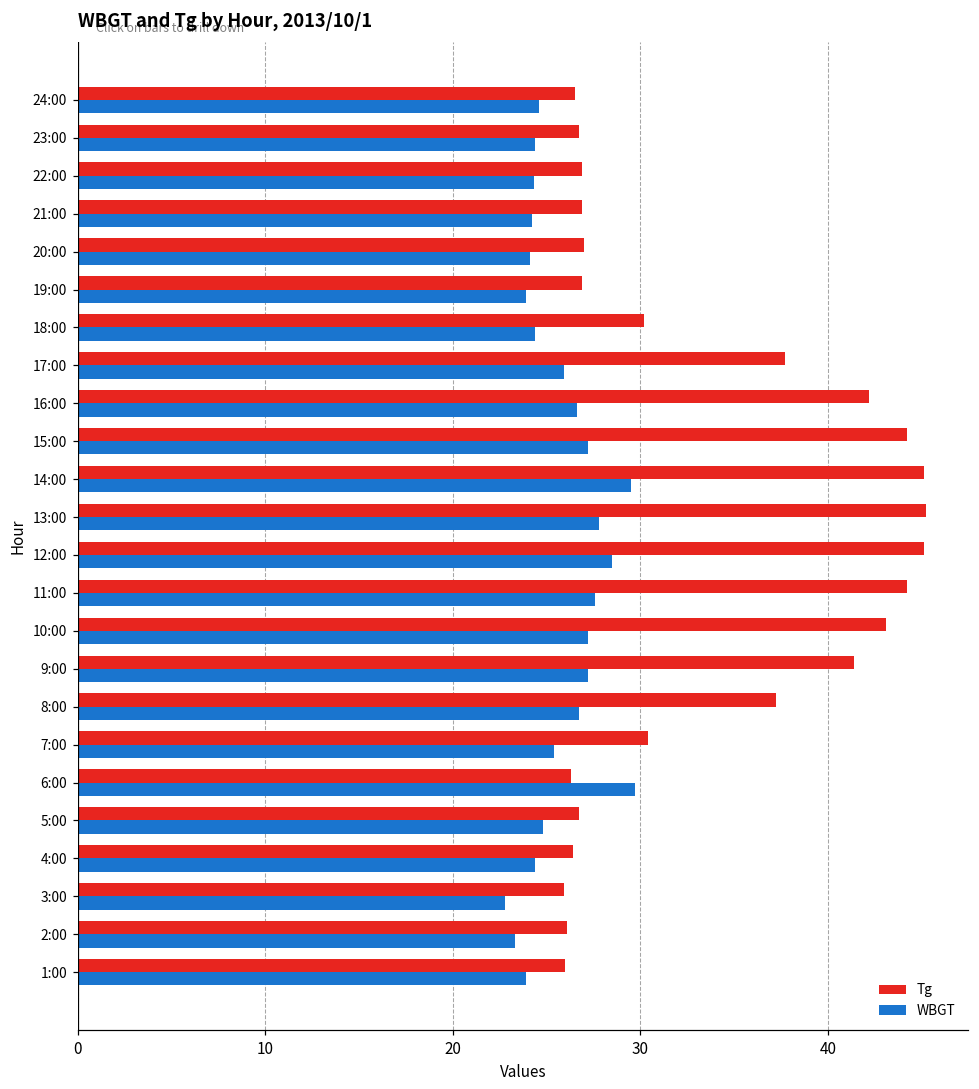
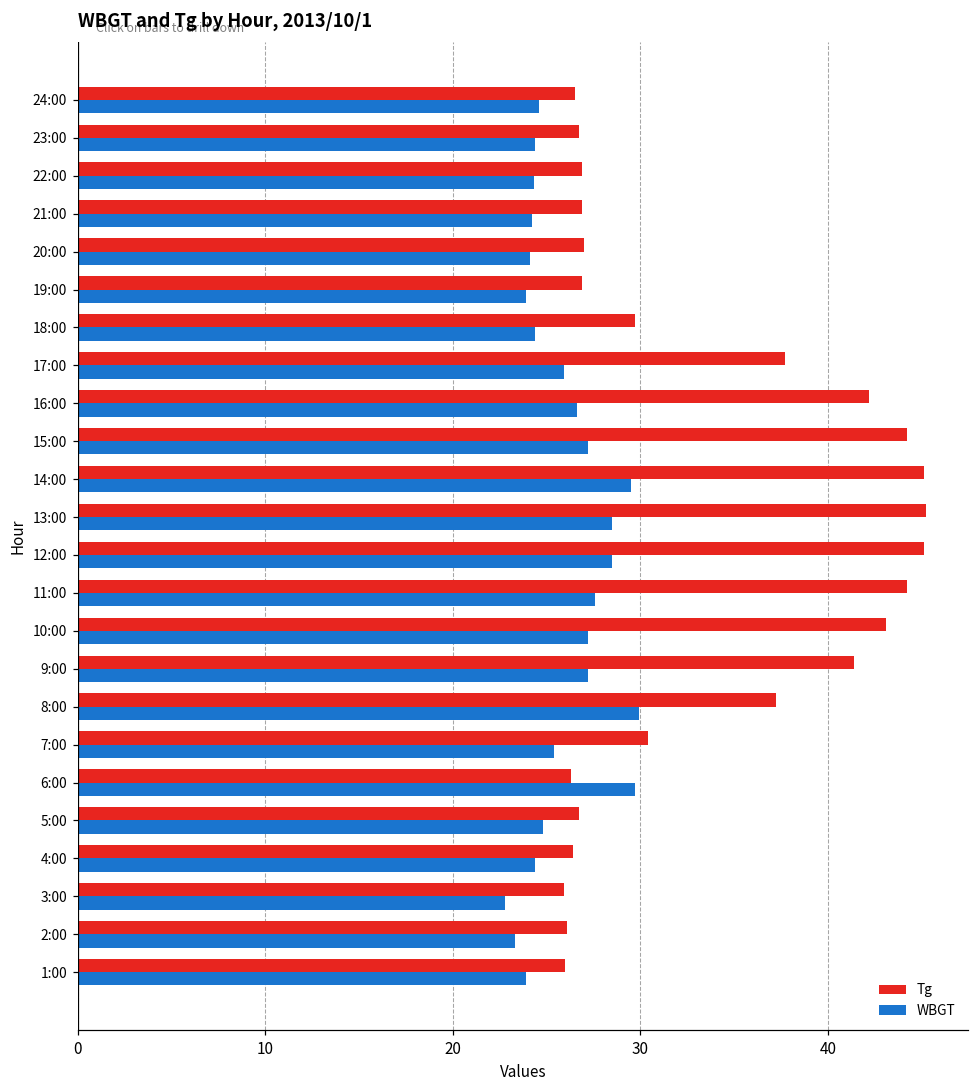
Tg, 18:00: 30.2 -> 29.7
WBGT, 13:00: 27.8 -> 28.5
WBGT, 8:00: 26.7 -> 29.9
